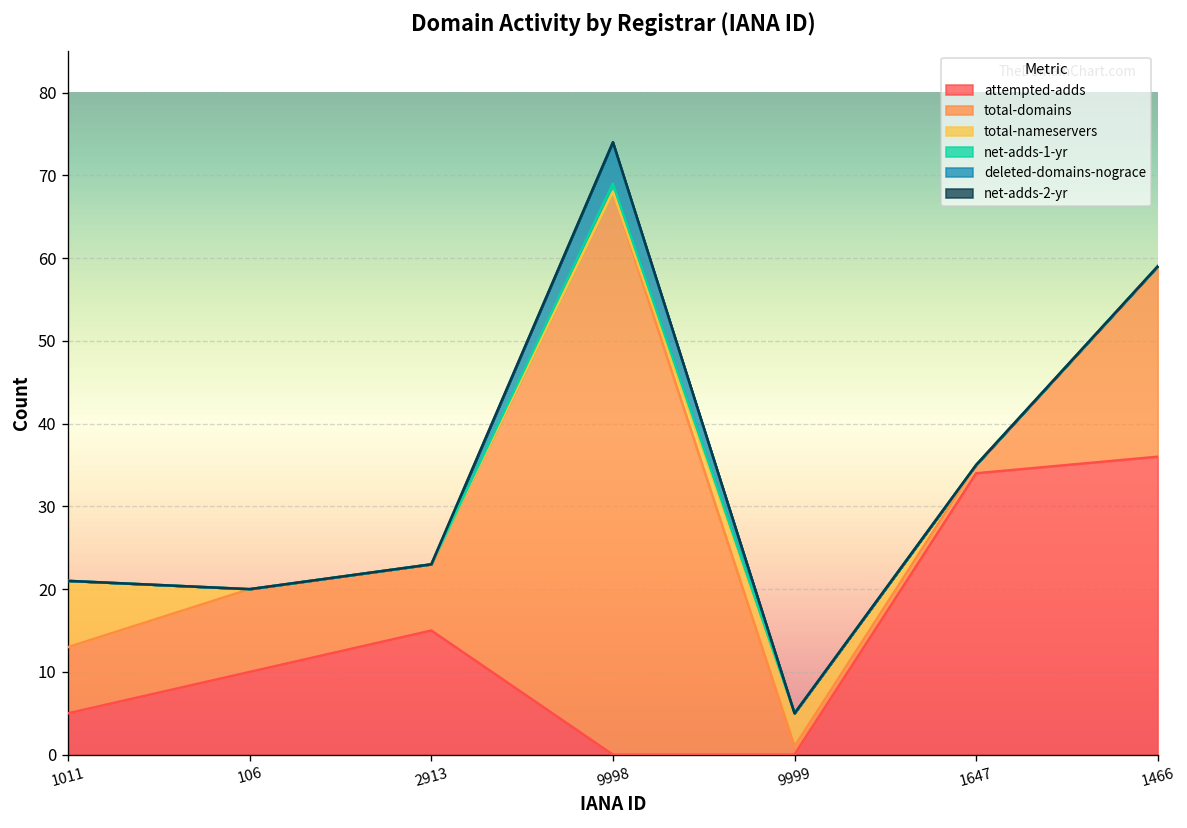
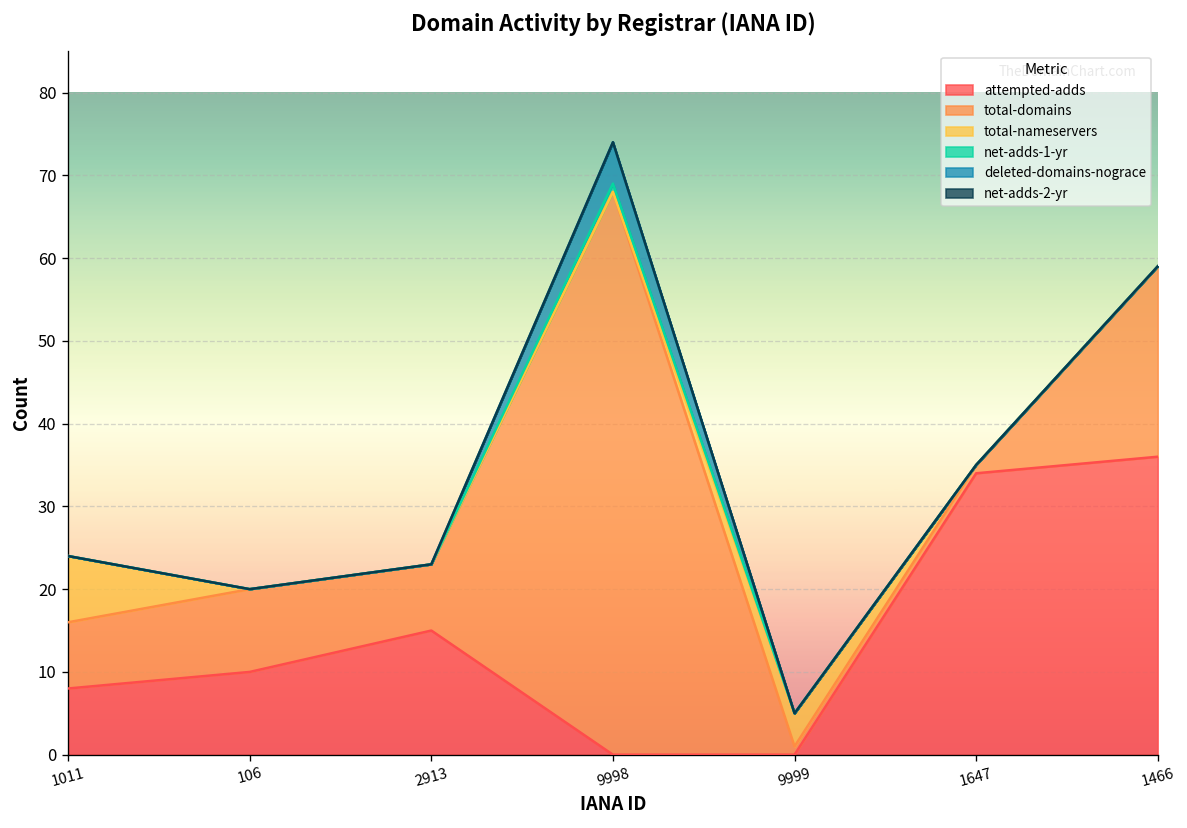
attempted-adds, 1011: 5 -> 8
